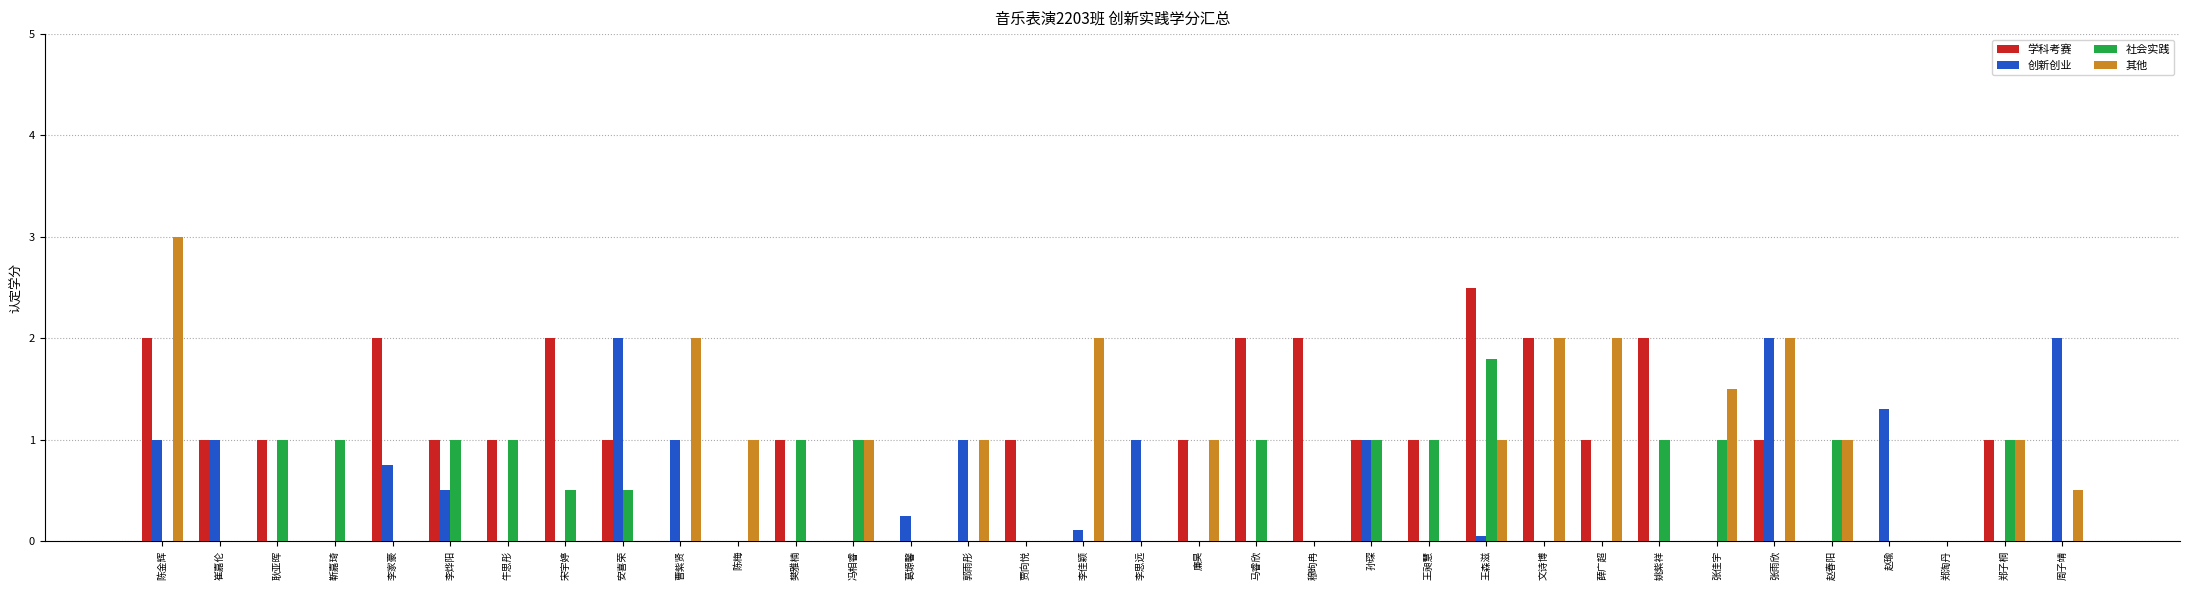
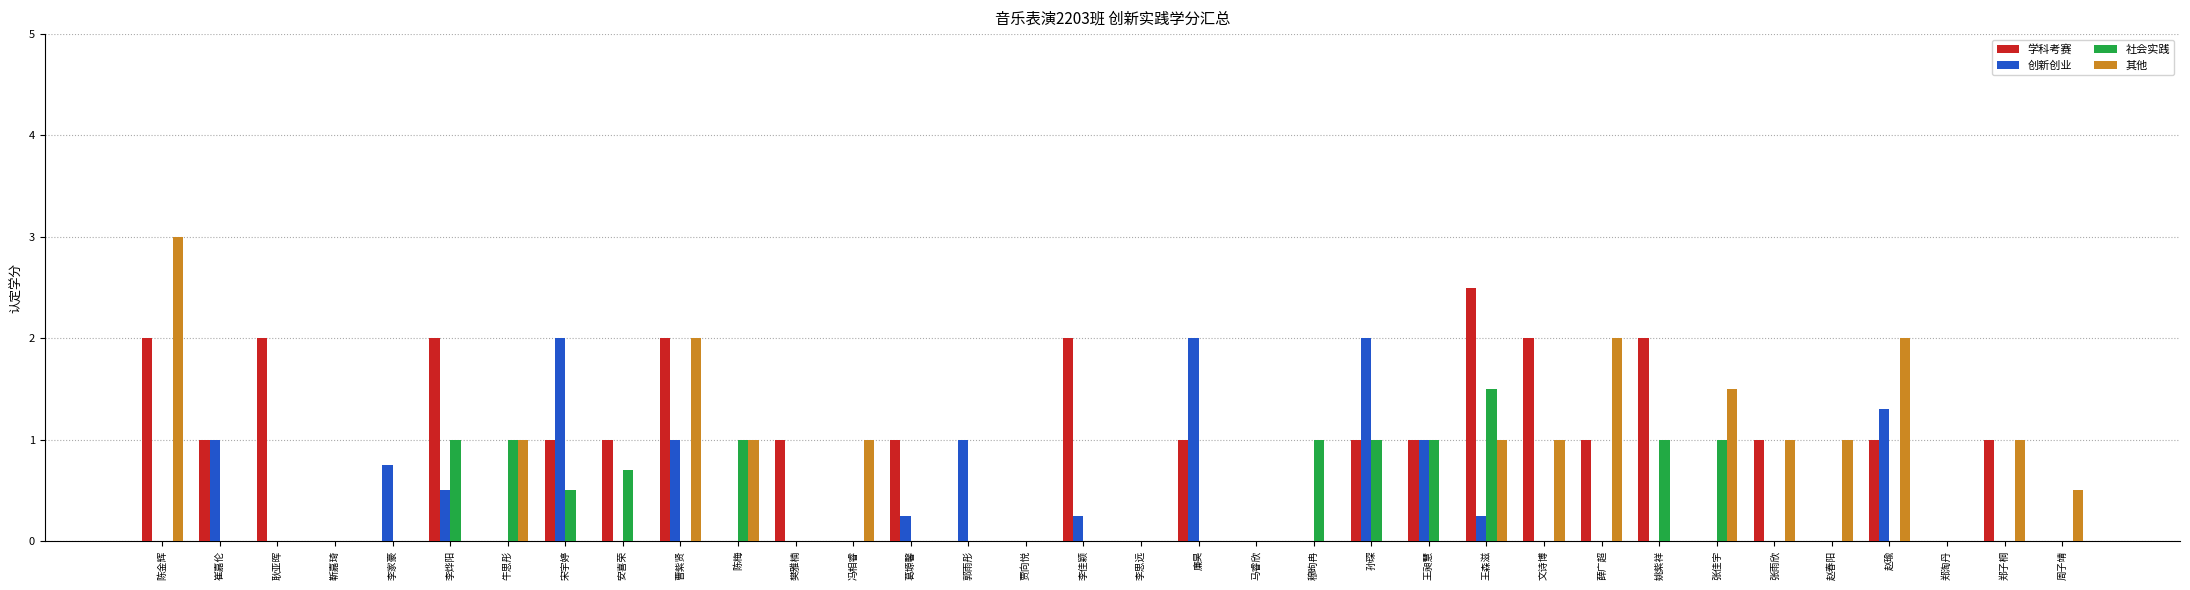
创新创业, 陈金辉: 1 -> 0
学科考赛, 耿亚晖: 1 -> 2
社会实践, 耿亚晖: 1 -> 0
社会实践, 靳嘉琦: 1 -> 0
学科考赛, 李家豪: 2 -> 0
学科考赛, 李烨阳: 1 -> 2
学科考赛, 牛思彤: 1 -> 0
其他, 牛思彤: 0 -> 1
学科考赛, 宋宇婷: 2 -> 1
创新创业, 宋宇婷: 0 -> 2
创新创业, 安喜荣: 2 -> 0
社会实践, 安喜荣: 0.5 -> 0.7
学科考赛, 曹紫贤: 0 -> 2
社会实践, 陈梅: 0 -> 1
社会实践, 樊雅楠: 1 -> 0
社会实践, 冯相睿: 1 -> 0
学科考赛, 葛塬馨: 0 -> 1
其他, 郭雨彤: 1 -> 0
学科考赛, 贾向悦: 1 -> 0
学科考赛, 李佳颖: 0 -> 2
创新创业, 李佳颖: 0.11 -> 0.25
其他, 李佳颖: 2 -> 0
创新创业, 李思远: 1 -> 0
创新创业, 廉昊: 0 -> 2
其他, 廉昊: 1 -> 0
学科考赛, 马睿欣: 2 -> 0
社会实践, 马睿欣: 1 -> 0
学科考赛, 穆昫冉: 2 -> 0
社会实践, 穆昫冉: 0 -> 1
创新创业, 孙琛: 1 -> 2
创新创业, 王昶慧: 0 -> 1
创新创业, 王森滋: 0.05 -> 0.25
社会实践, 王森滋: 1.8 -> 1.5
其他, 文诗博: 2 -> 1
创新创业, 张雨欣: 2 -> 0
其他, 张雨欣: 2 -> 1
社会实践, 赵春阳: 1 -> 0
学科考赛, 赵瑜: 0 -> 1
其他, 赵瑜: 0 -> 2
社会实践, 郑子桐: 1 -> 0
创新创业, 周子靖: 2 -> 0
